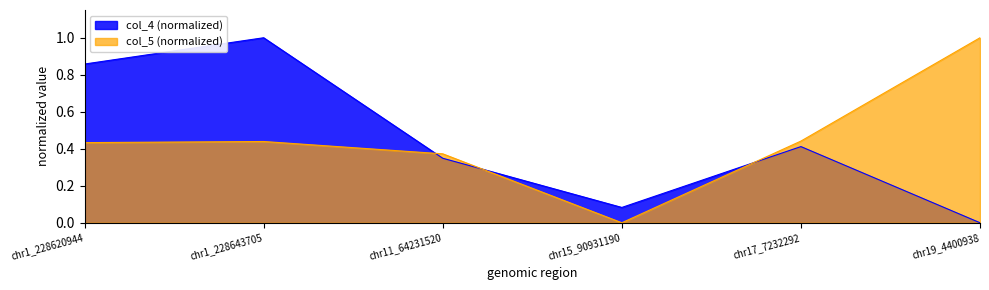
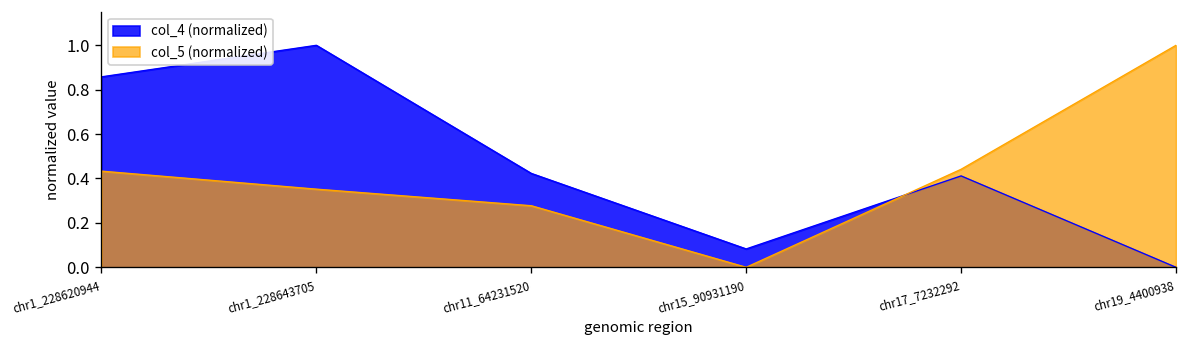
col_5 (normalized), chr1_228643705: 0.44 -> 0.35
col_4 (normalized), chr11_64231520: 0.35 -> 0.42
col_5 (normalized), chr11_64231520: 0.37 -> 0.28
